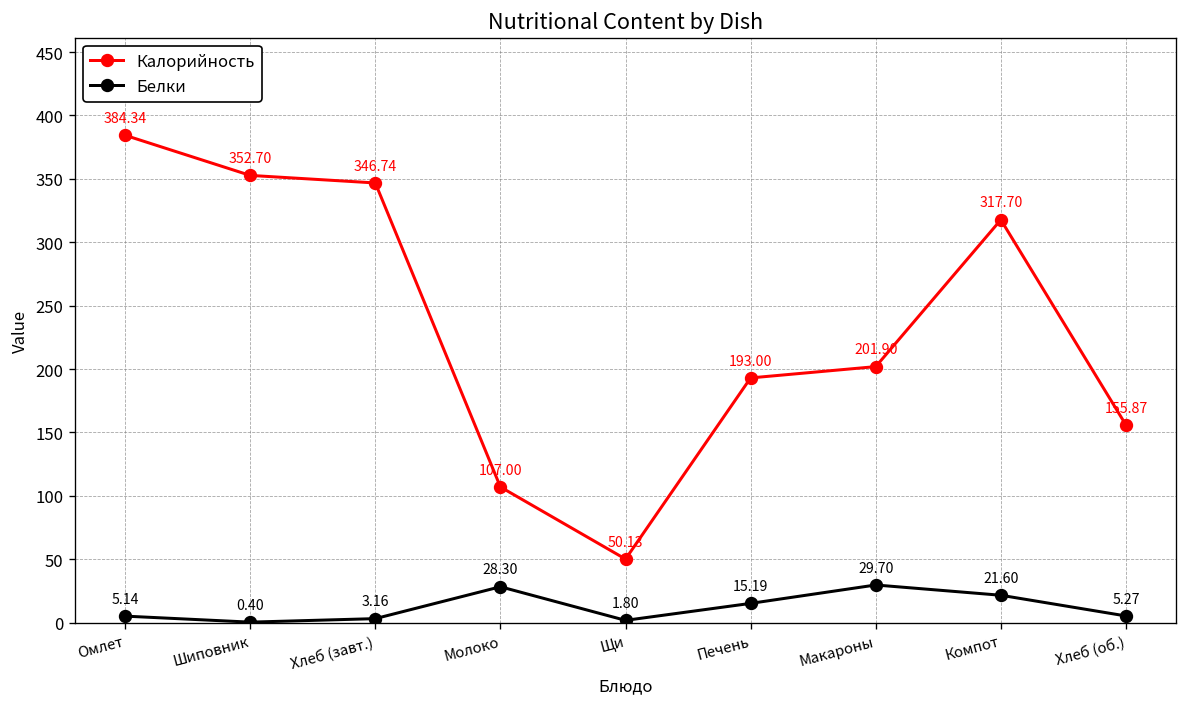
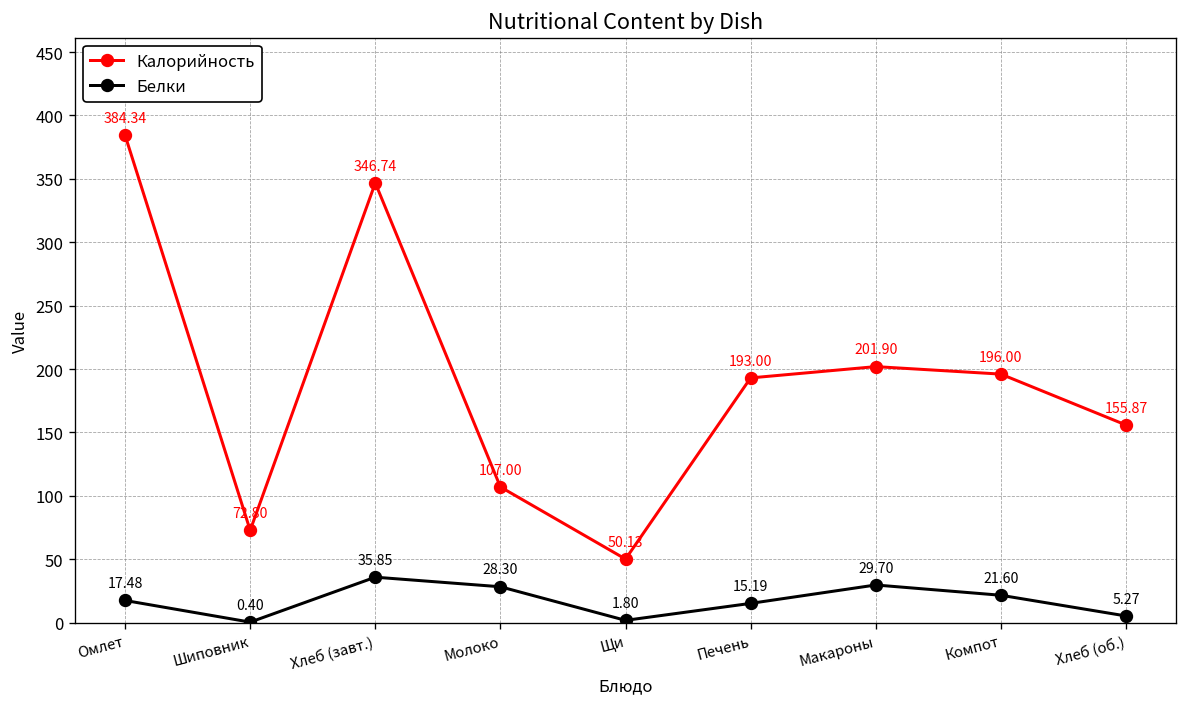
Белки, Омлет: 5.14 -> 17.48
Калорийность, Шиповник: 352.70 -> 72.80
Белки, Хлеб (завт.): 3.16 -> 35.85
Калорийность, Компот: 317.70 -> 196.00
